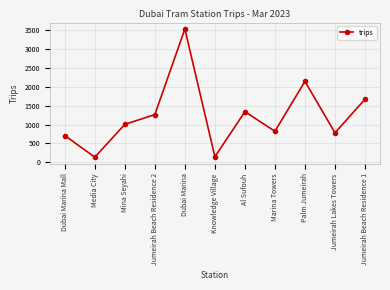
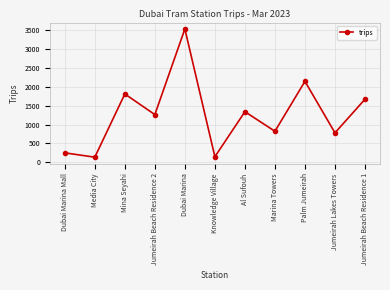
Dubai Marina Mall: 700 -> 300
Mina Seyahi: 1000 -> 1800
